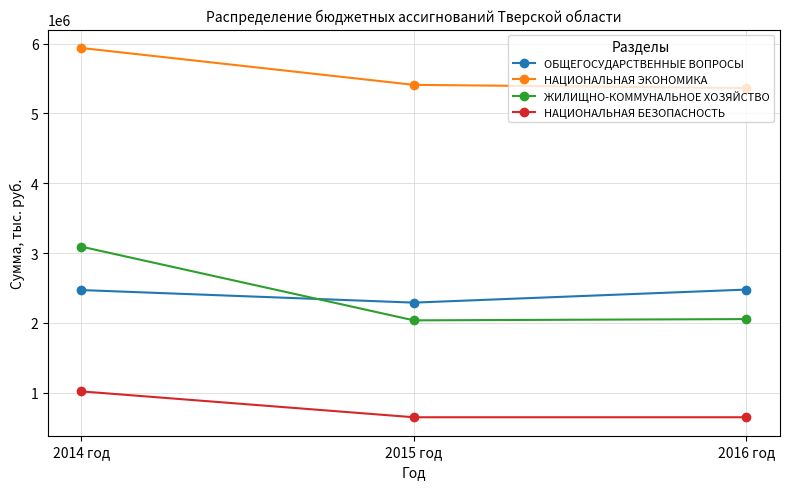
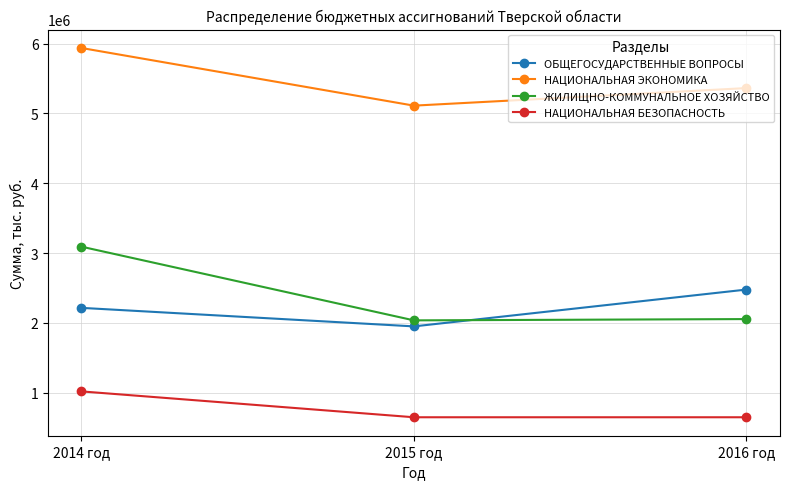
ОБЩЕГОСУДАРСТВЕННЫЕ ВОПРОСЫ, 2014 год: 2500000 -> 2200000
ОБЩЕГОСУДАРСТВЕННЫЕ ВОПРОСЫ, 2015 год: 2300000 -> 2000000
НАЦИОНАЛЬНАЯ ЭКОНОМИКА, 2015 год: 5400000 -> 5100000
